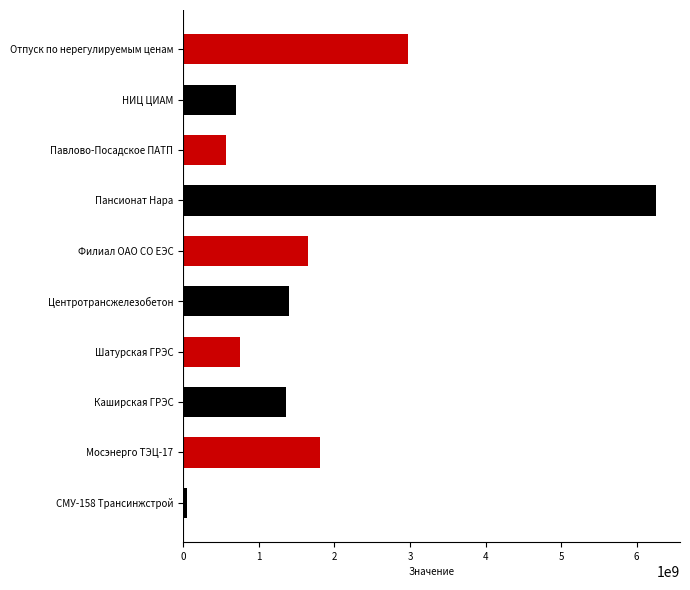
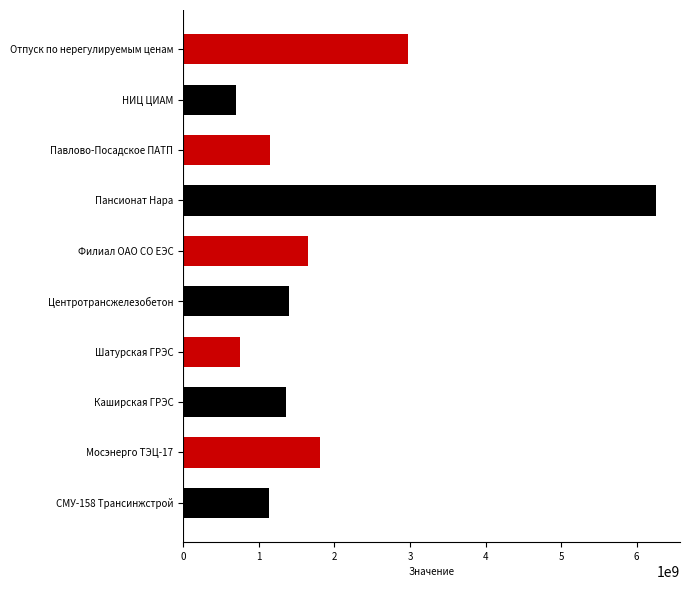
Павлово-Посадское ПАТП: 600000000 -> 1200000000
СМУ-158 Трансинжстрой: 100000000 -> 1100000000
